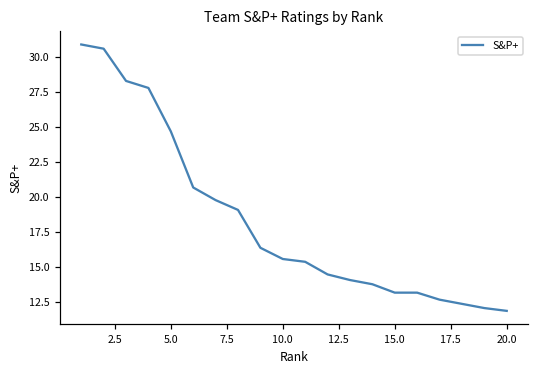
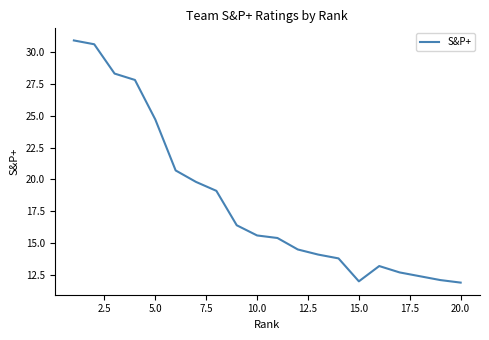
15.0: 13.2 -> 12.0
